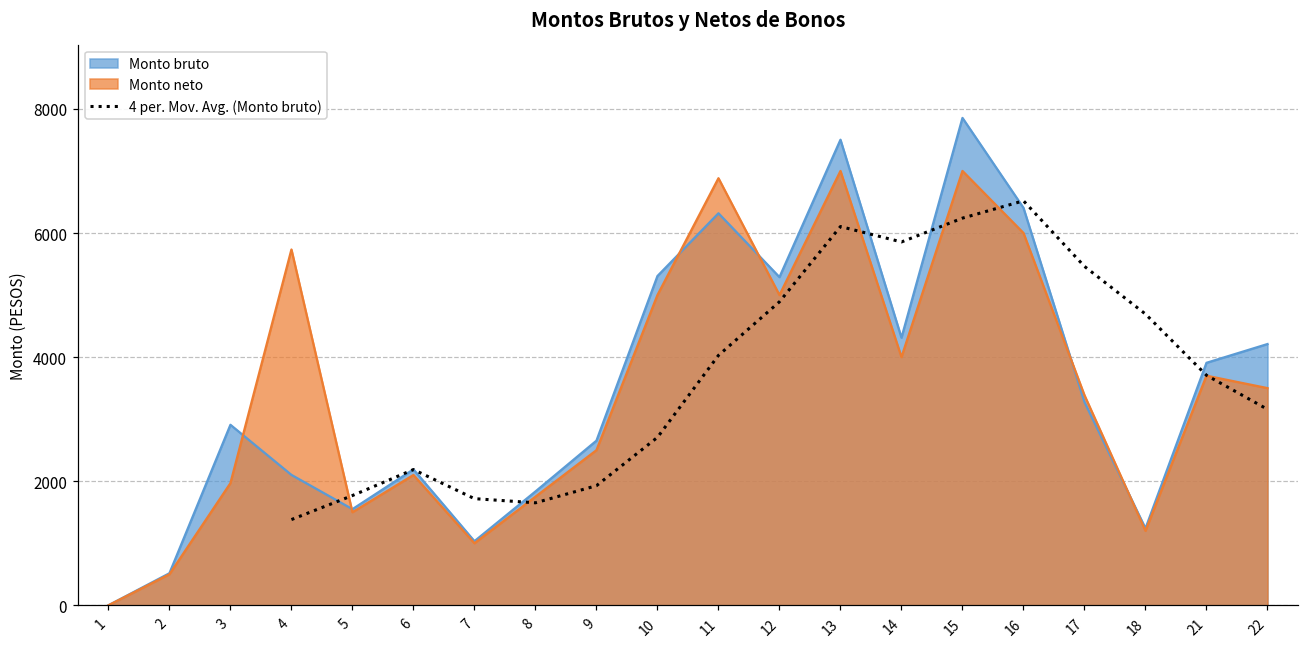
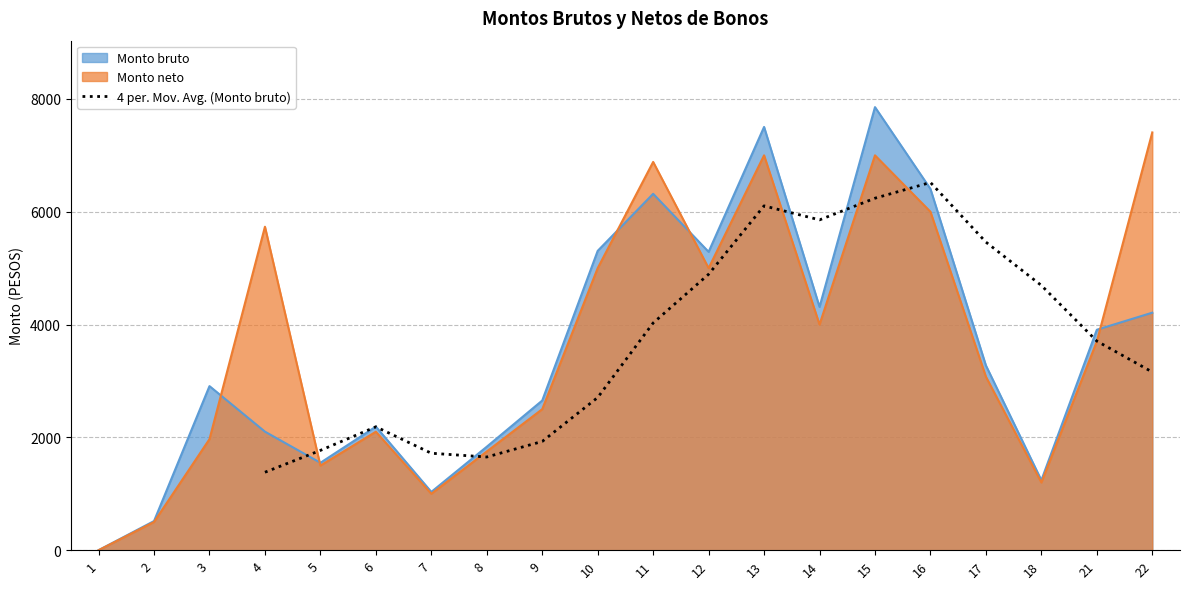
Monto neto, 17: 3400 -> 3100
Monto neto, 22: 3500 -> 7400
